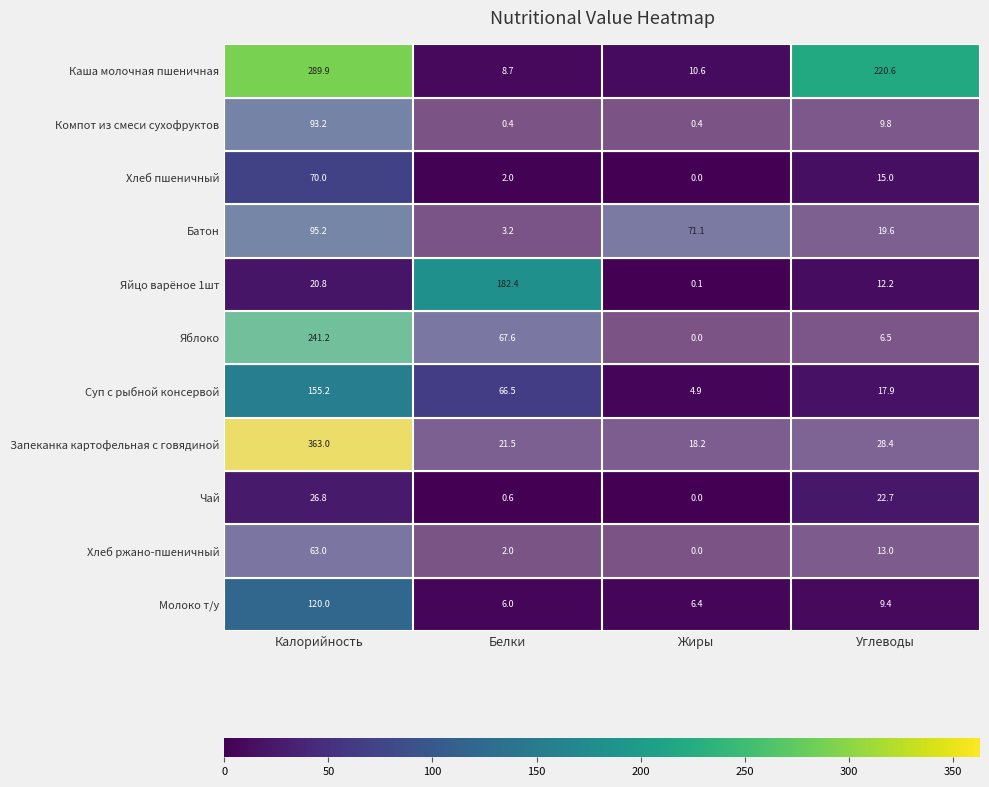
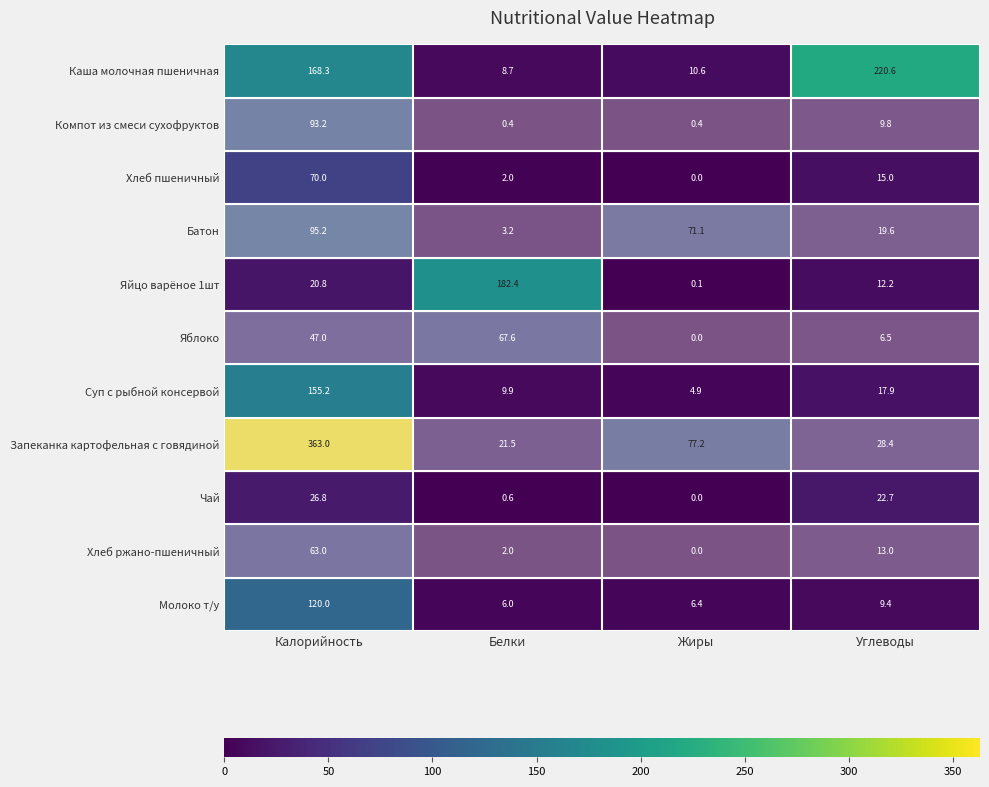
Каша молочная пшеничная, Калорийность: 289.9 -> 168.3
Яблоко, Калорийность: 241.2 -> 47.0
Суп с рыбной консервой, Белки: 66.5 -> 9.9
Запеканка картофельная с говядиной, Жиры: 18.2 -> 77.2
